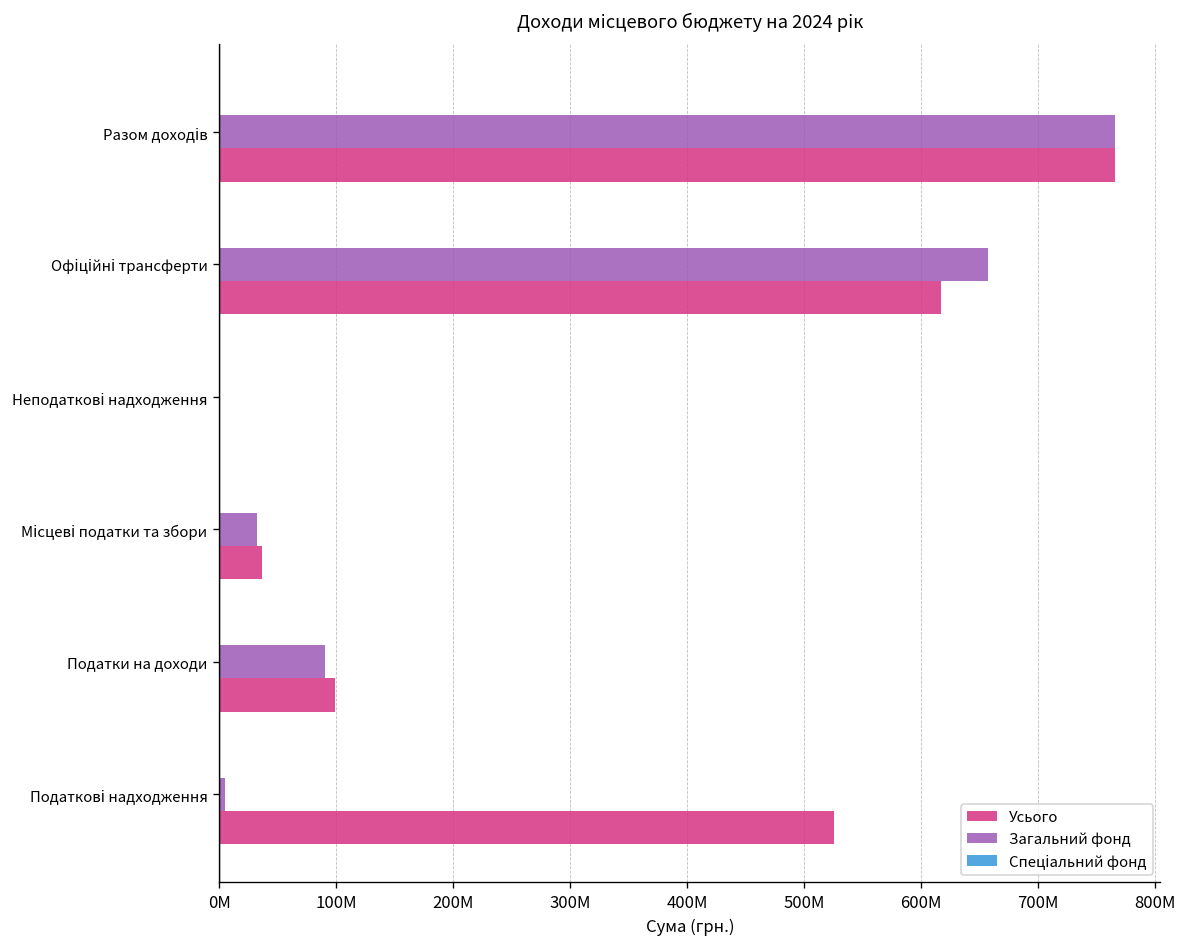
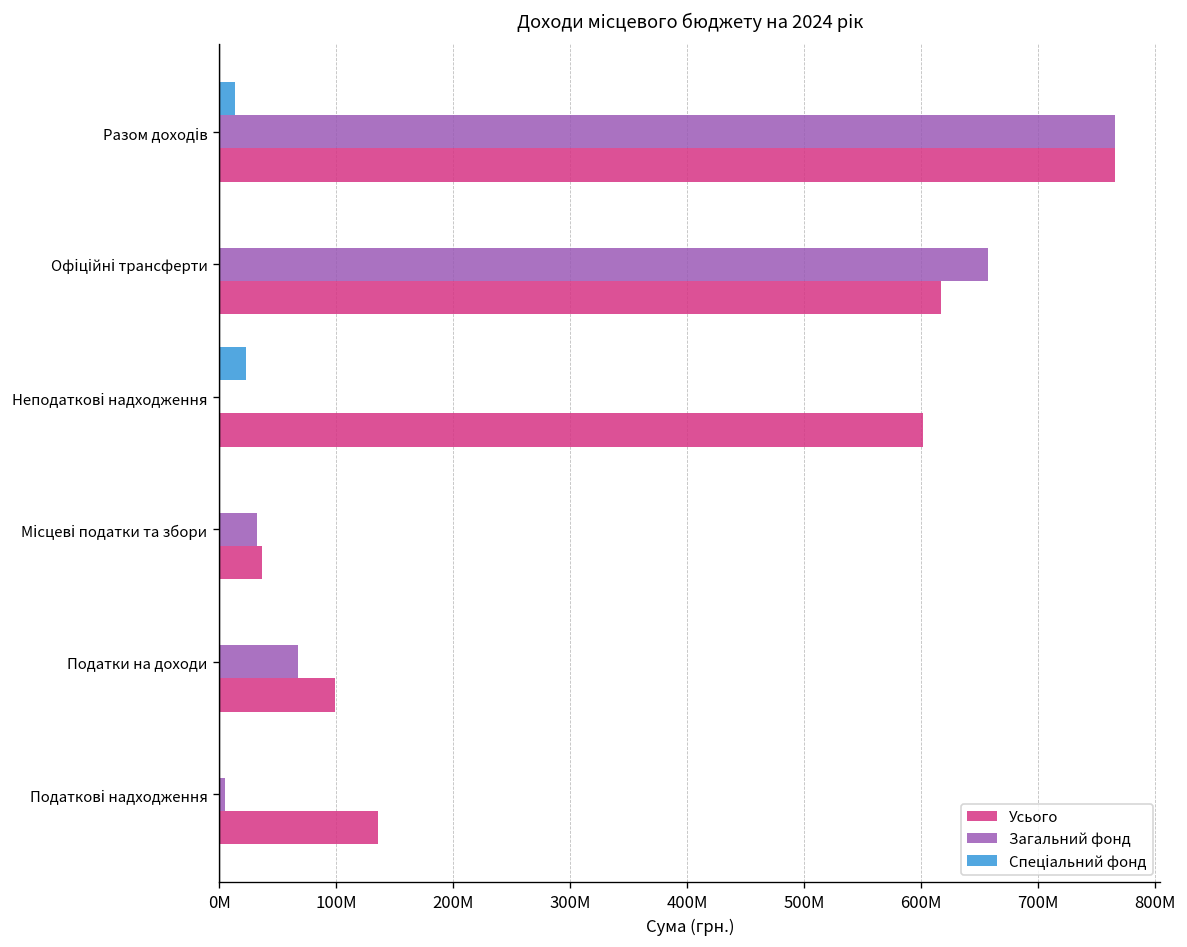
Спеціальний фонд, Разом доходів: 0 -> 10000000
Спеціальний фонд, Неподаткові надходження: 0 -> 20000000
Усього, Неподаткові надходження: 0 -> 600000000
Загальний фонд, Податки на доходи: 90000000 -> 70000000
Усього, Податкові надходження: 530000000 -> 140000000
